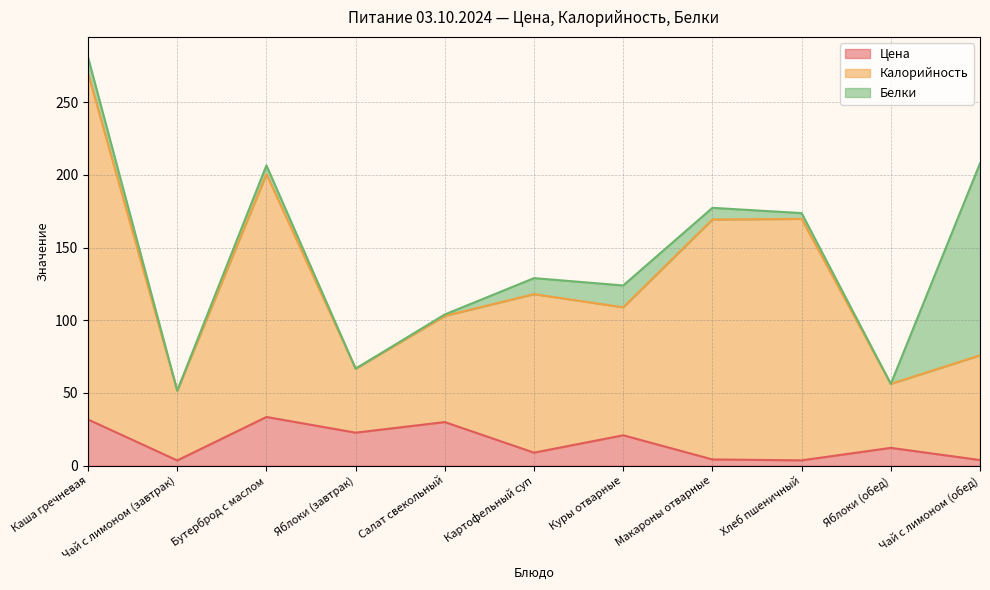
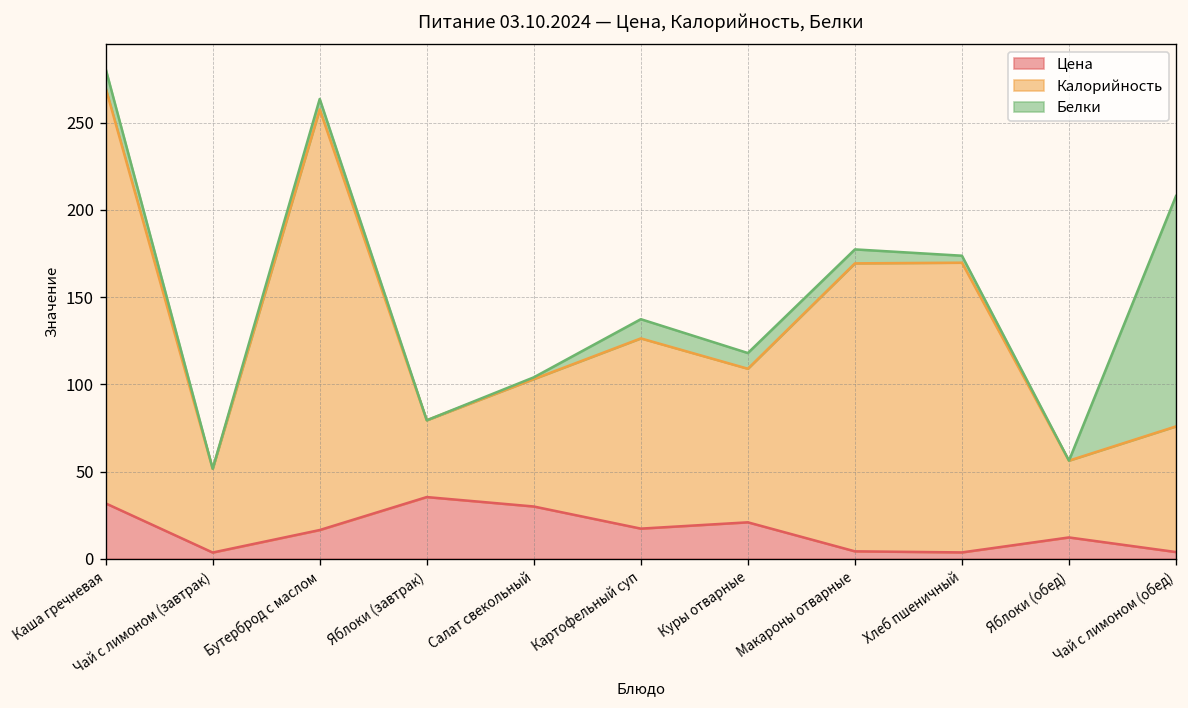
Цена, Бутерброд с маслом: 34 -> 17
Калорийность, Бутерброд с маслом: 167 -> 241
Цена, Яблоки (завтрак): 23 -> 35
Цена, Картофельный суп: 9 -> 17
Белки, Куры отварные: 15 -> 9
